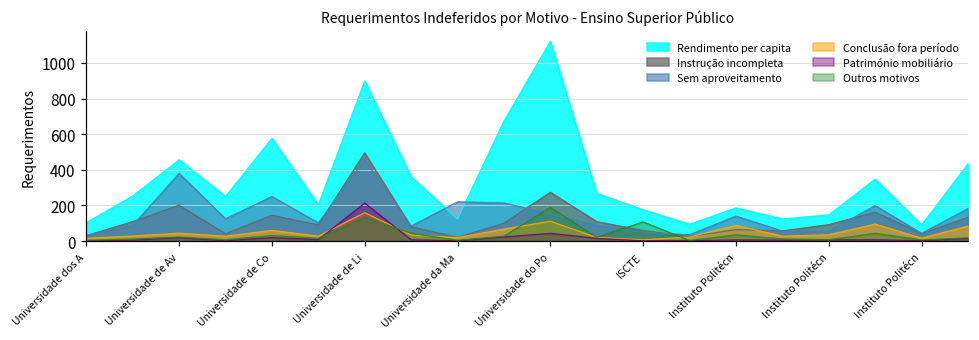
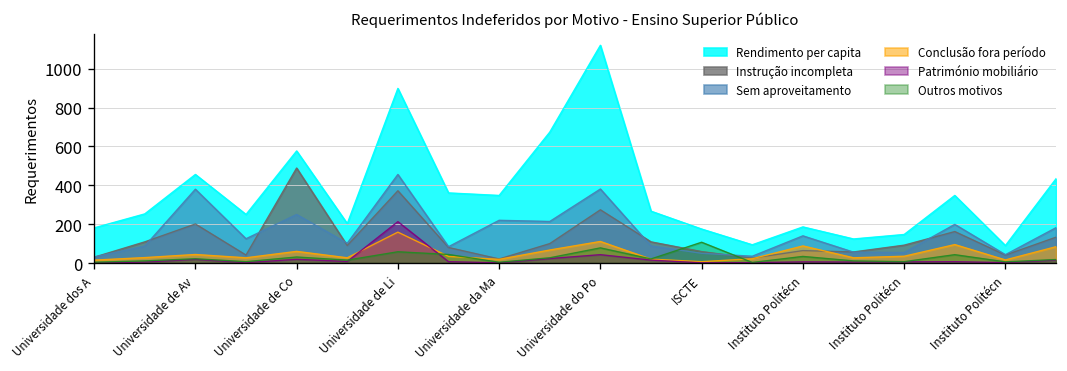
Rendimento per capita, Universidade dos A: 100 -> 180
Instrução incompleta, Universidade de Co: 150 -> 490
Instrução incompleta, Universidade de Li: 500 -> 370
Outros motivos, Universidade de Li: 130 -> 60
Rendimento per capita, Universidade da Ma: 120 -> 350
Sem aproveitamento, Universidade do Po: 150 -> 380
Outros motivos, Universidade do Po: 190 -> 80
